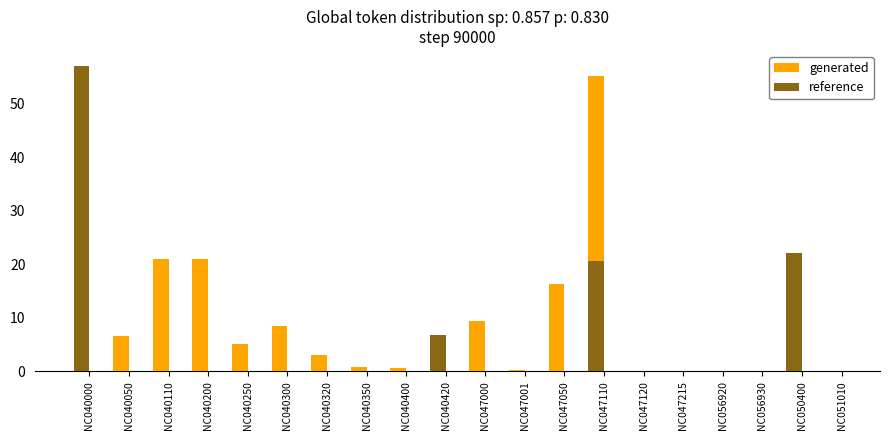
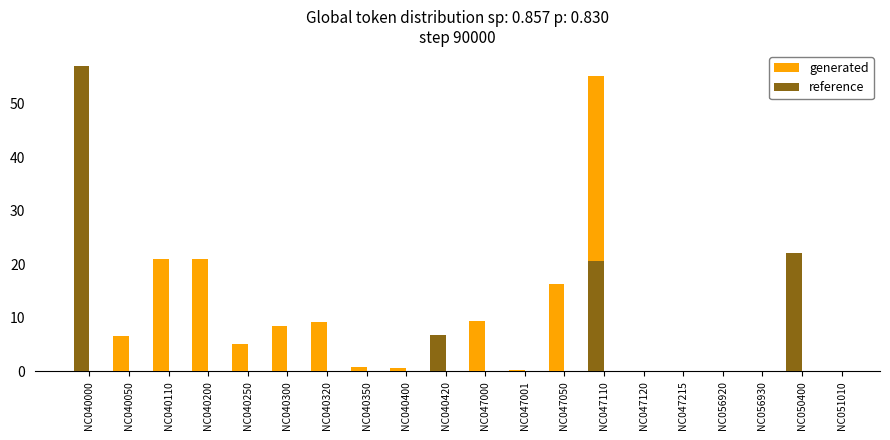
generated, NC040320: 3 -> 9
